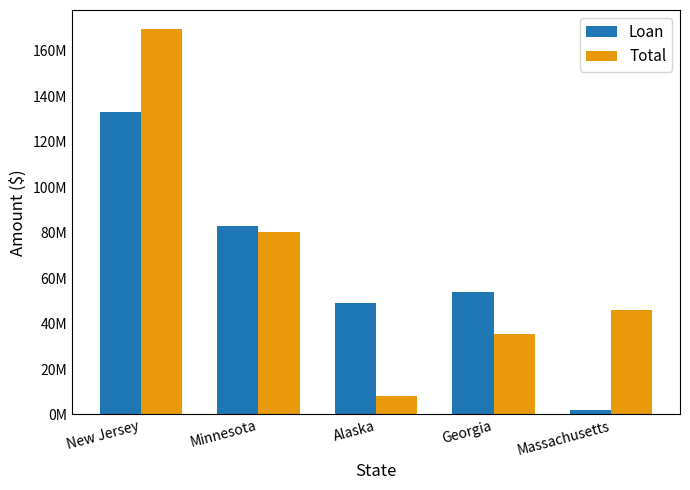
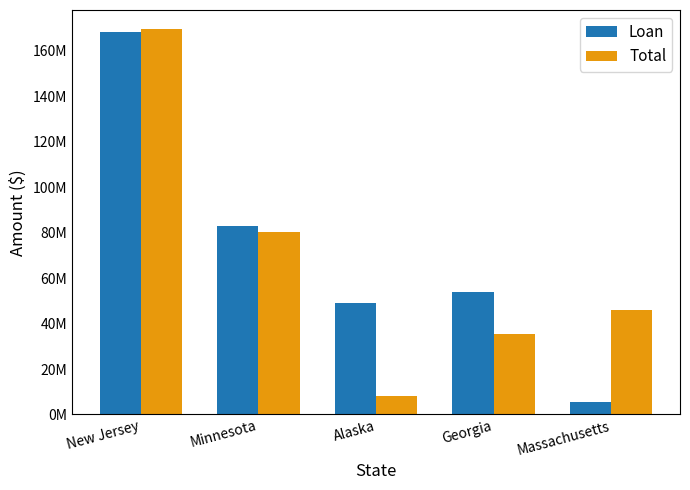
Loan, New Jersey: 133000000 -> 168000000
Loan, Massachusetts: 2000000 -> 6000000
